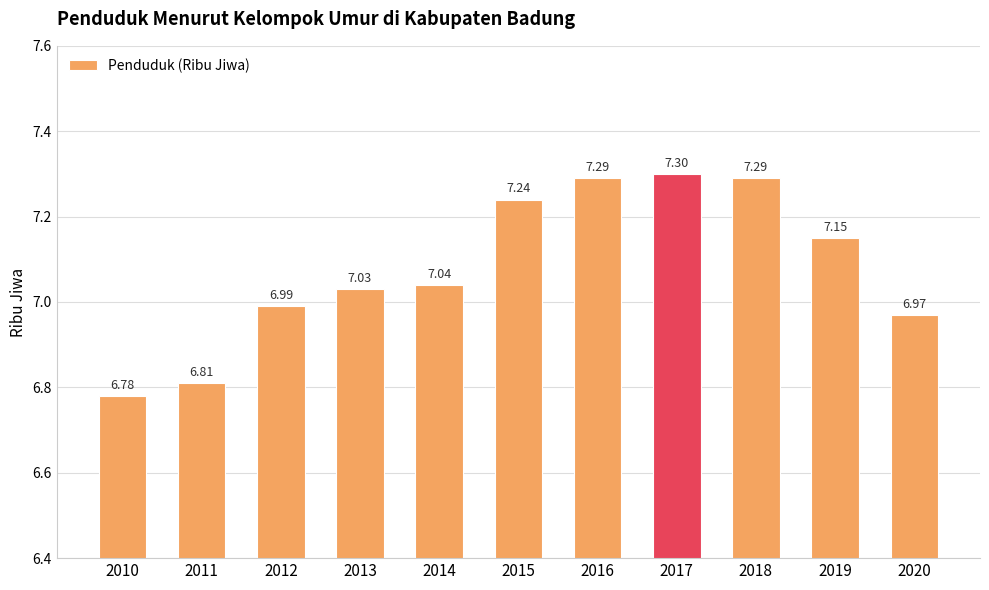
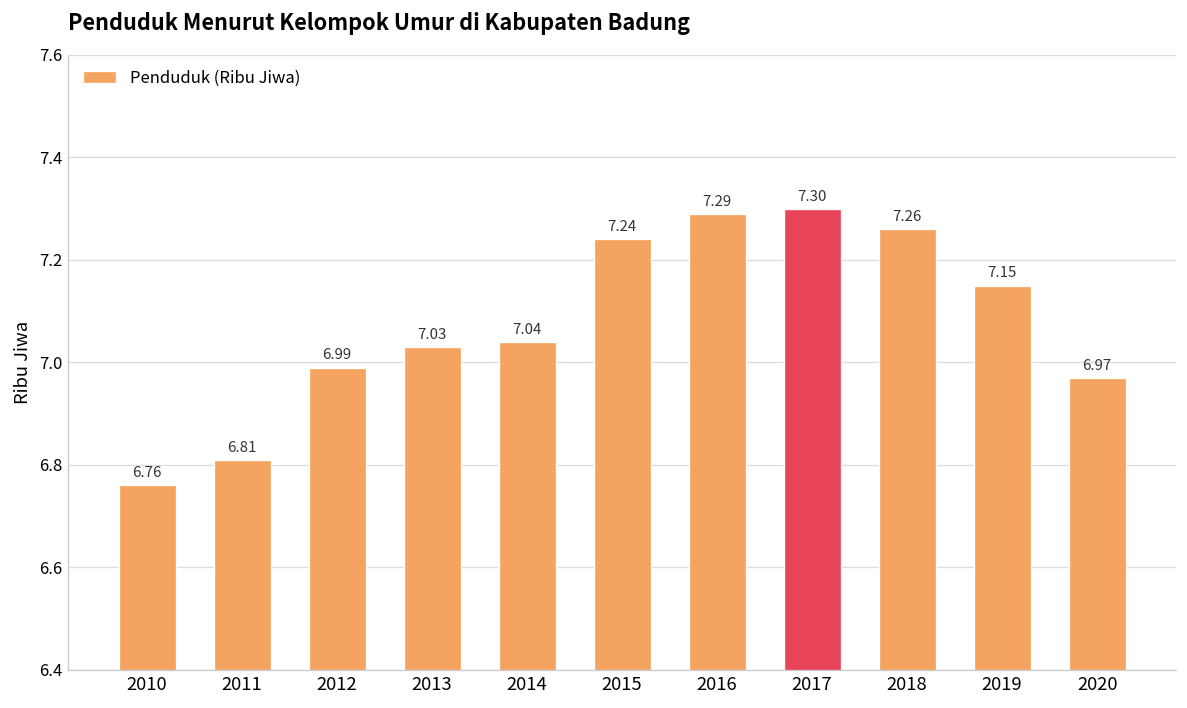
2010: 6.78 -> 6.76
2018: 7.29 -> 7.26
